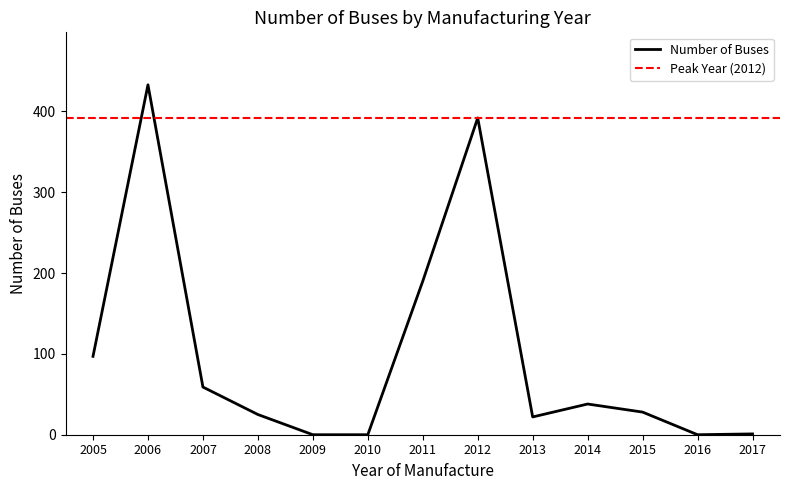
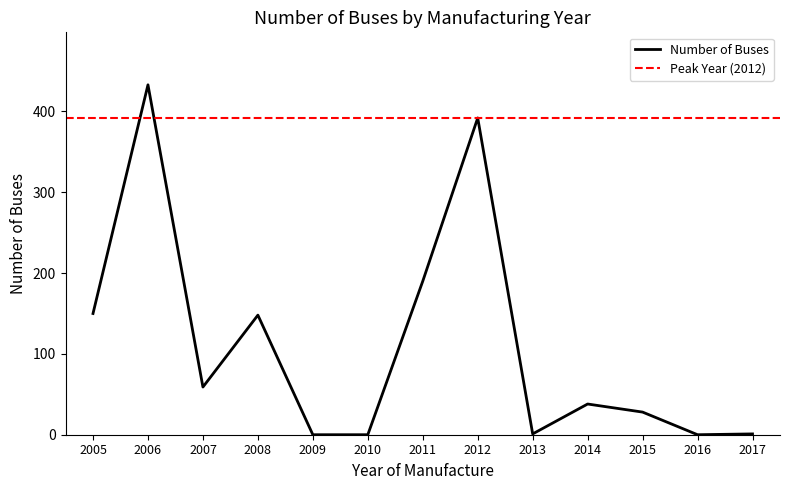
2005: 100 -> 150
2008: 30 -> 150
2013: 20 -> 0
